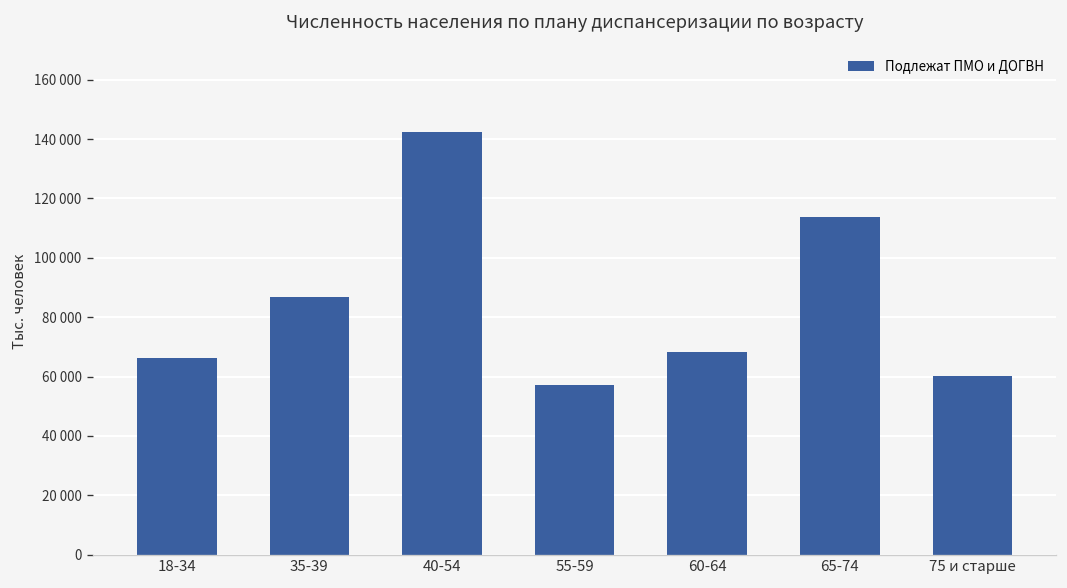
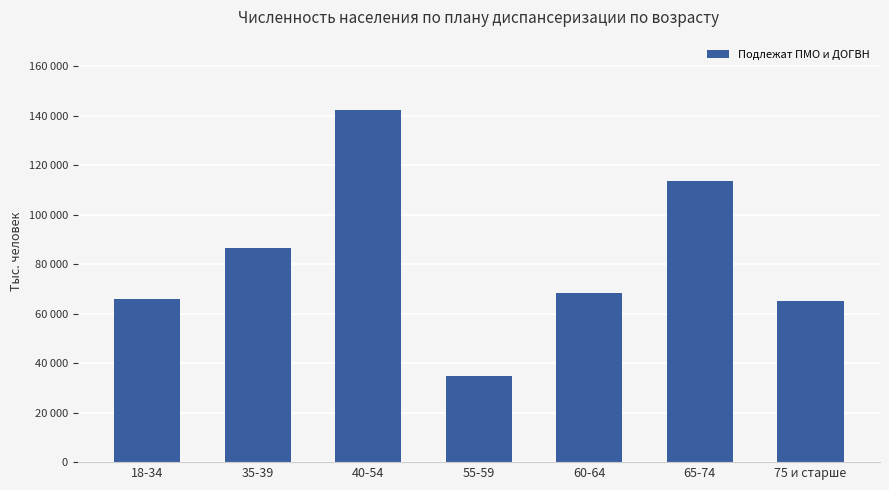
55-59: 57000 -> 35000
75 и старше: 60000 -> 65000
